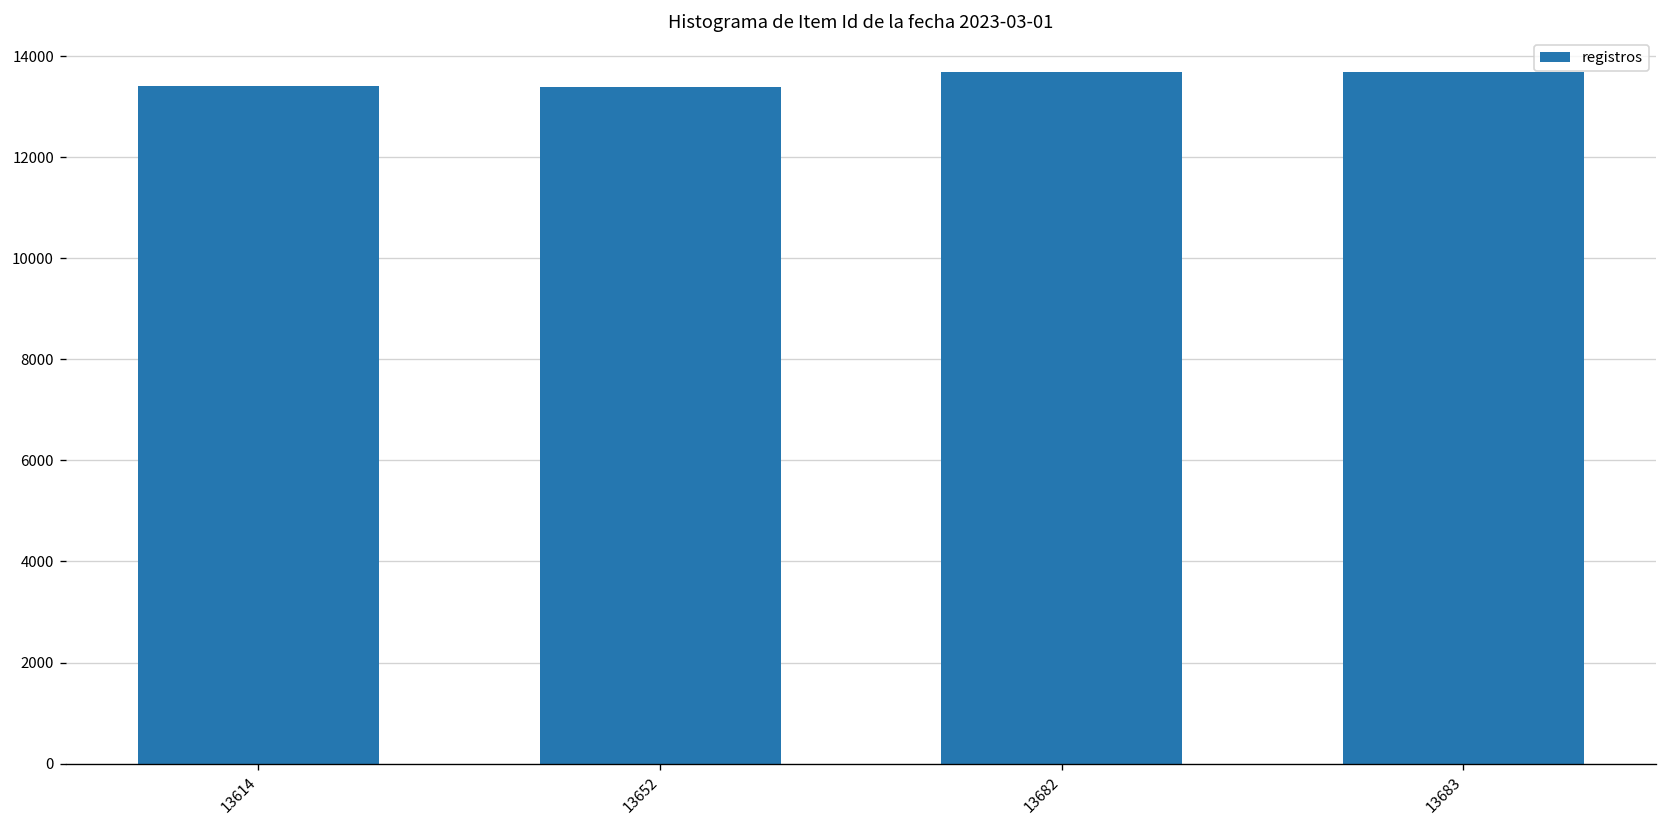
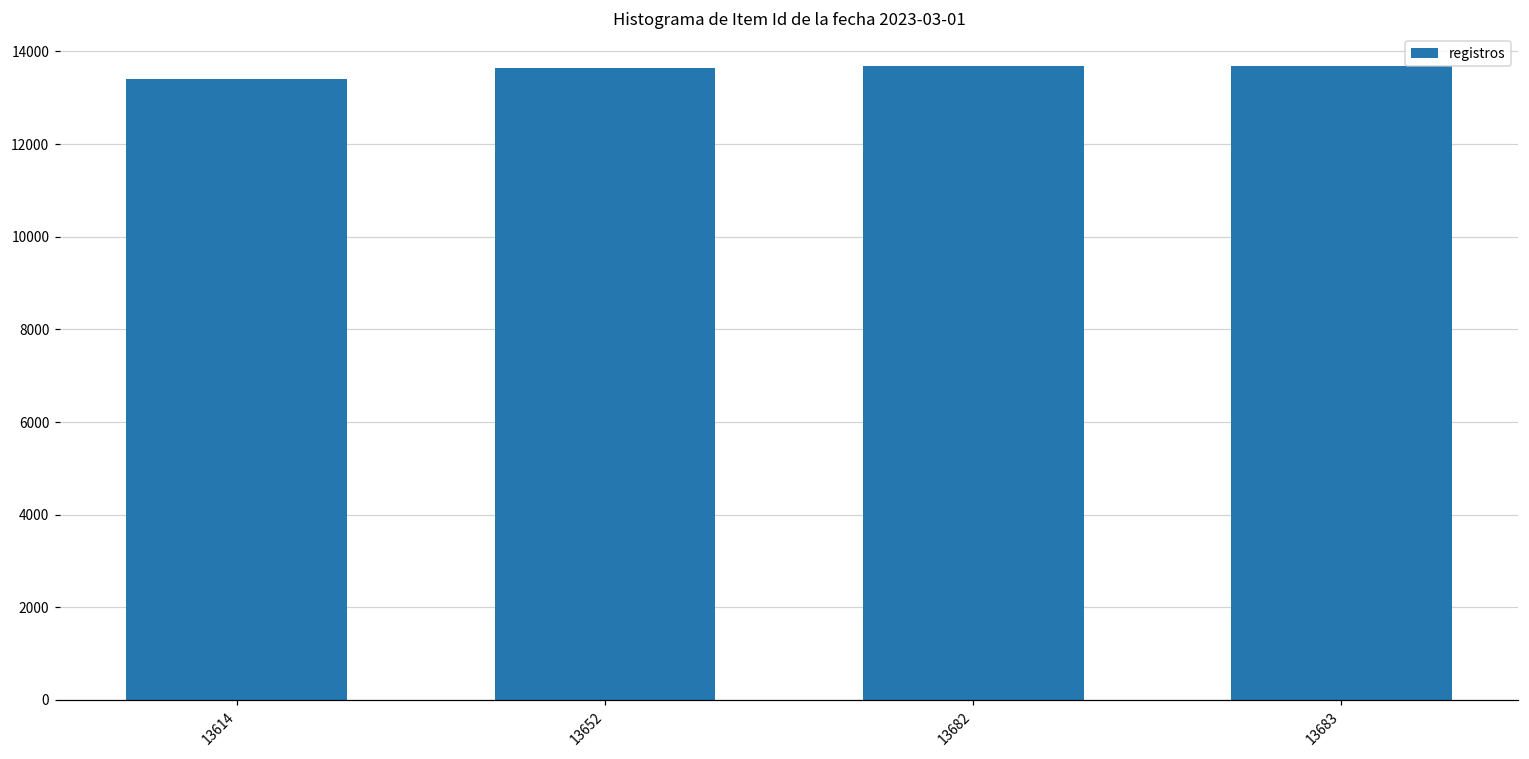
13652: 13400 -> 13700
